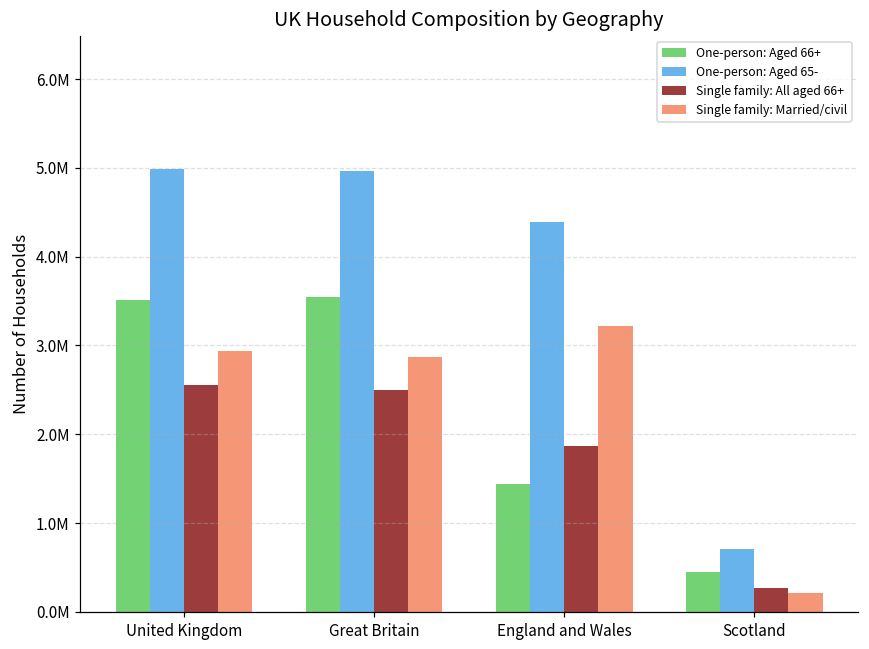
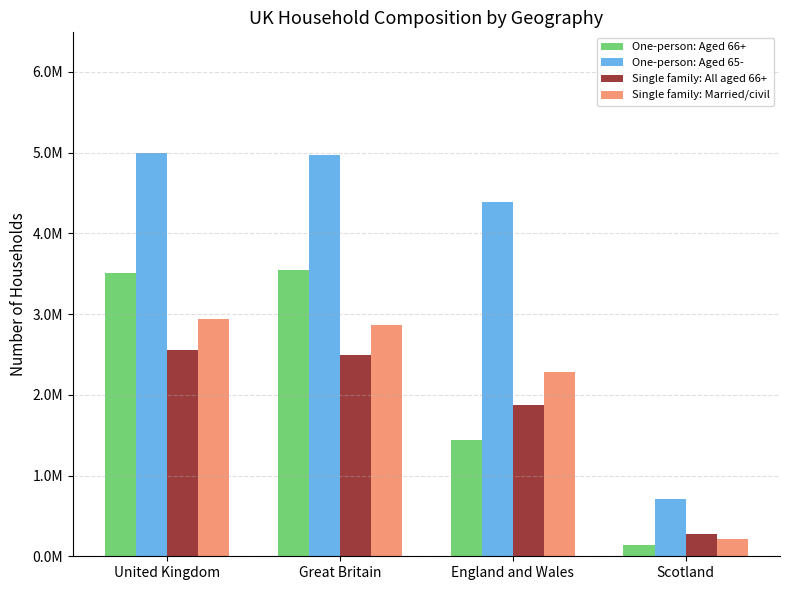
Single family: Married/civil, England and Wales: 3200000 -> 2300000
One-person: Aged 66+, Scotland: 400000 -> 100000
